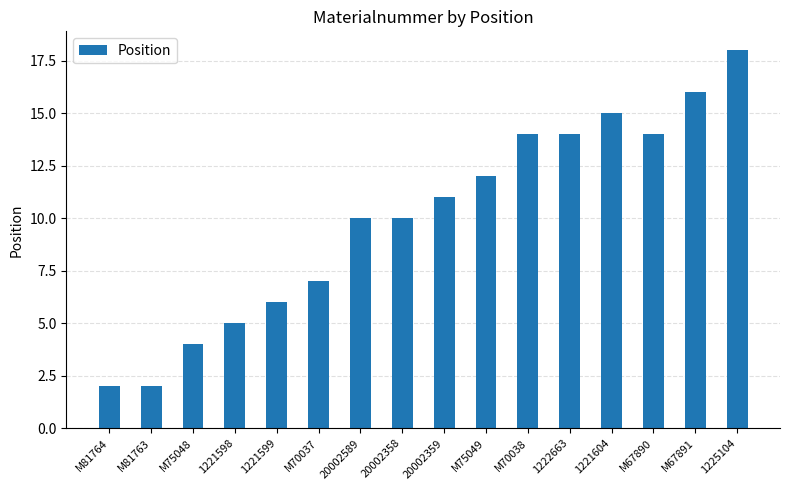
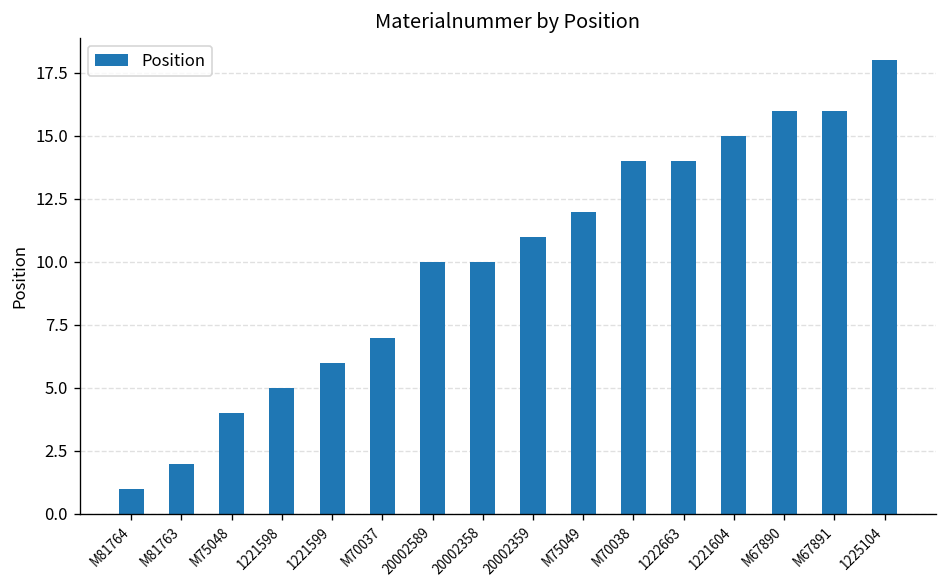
M81764: 2 -> 1
M67890: 14 -> 16
